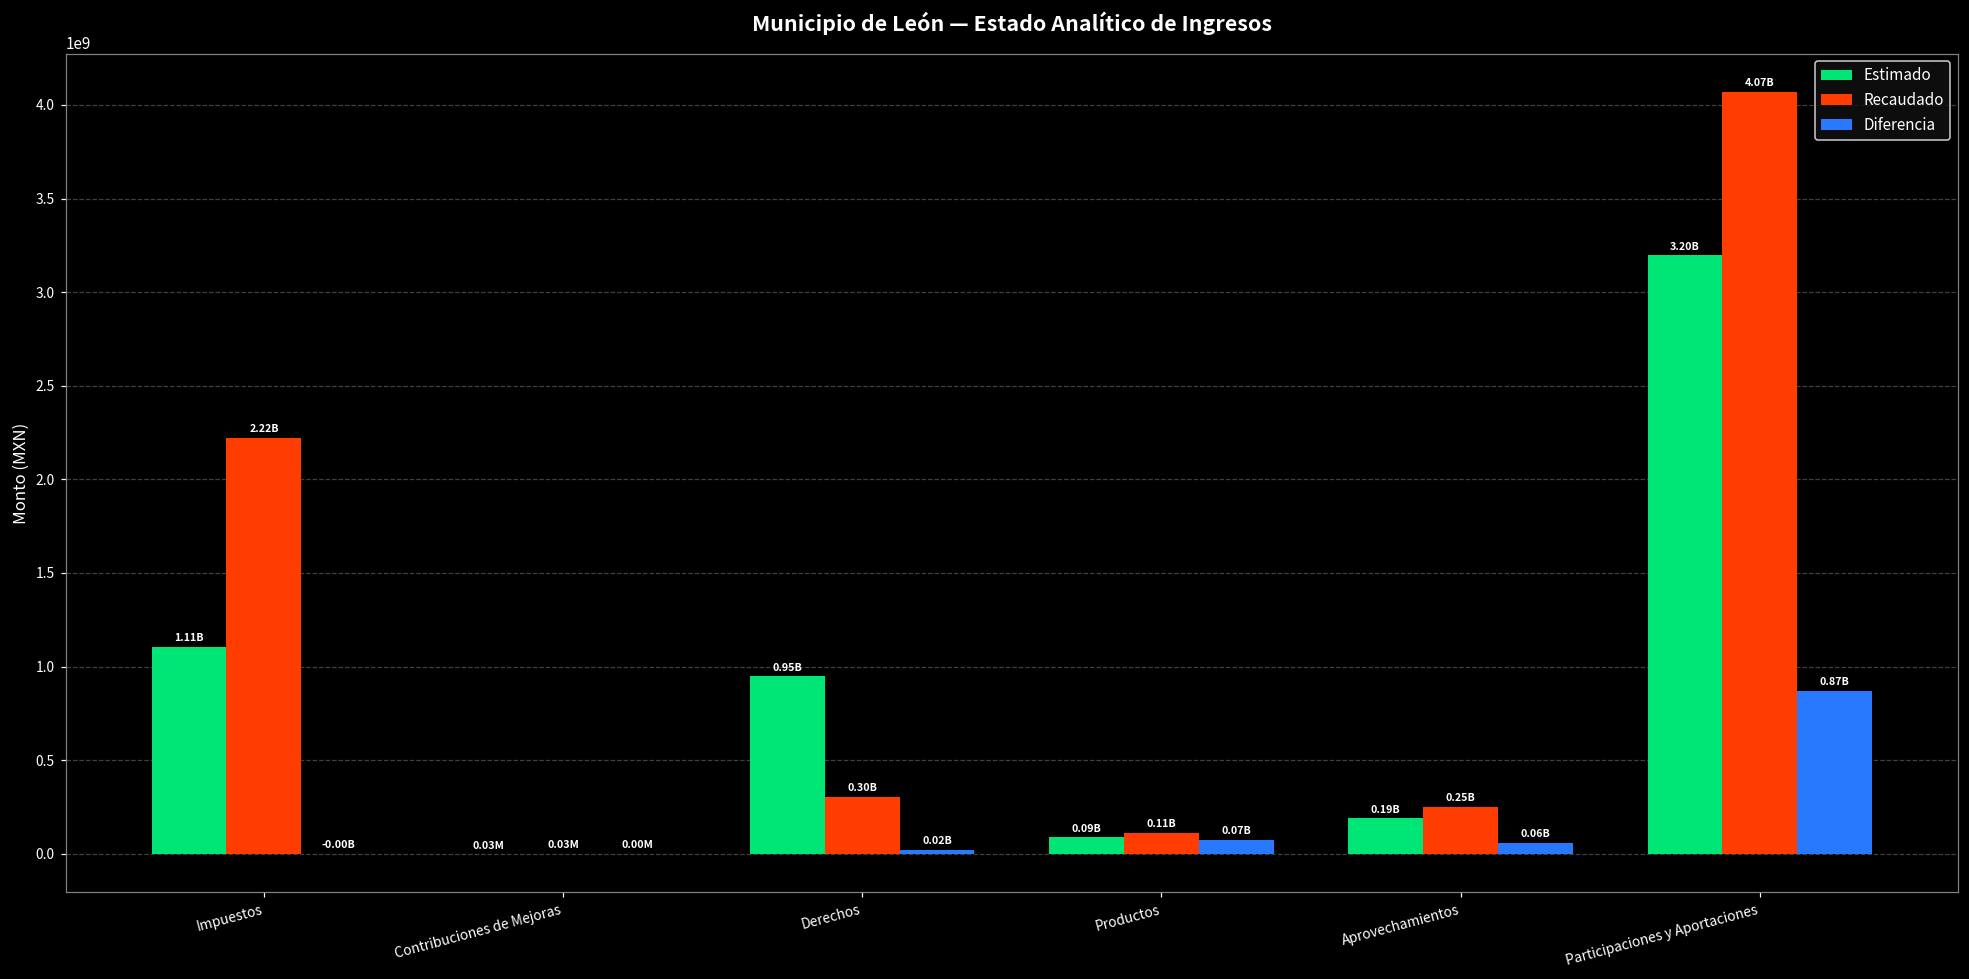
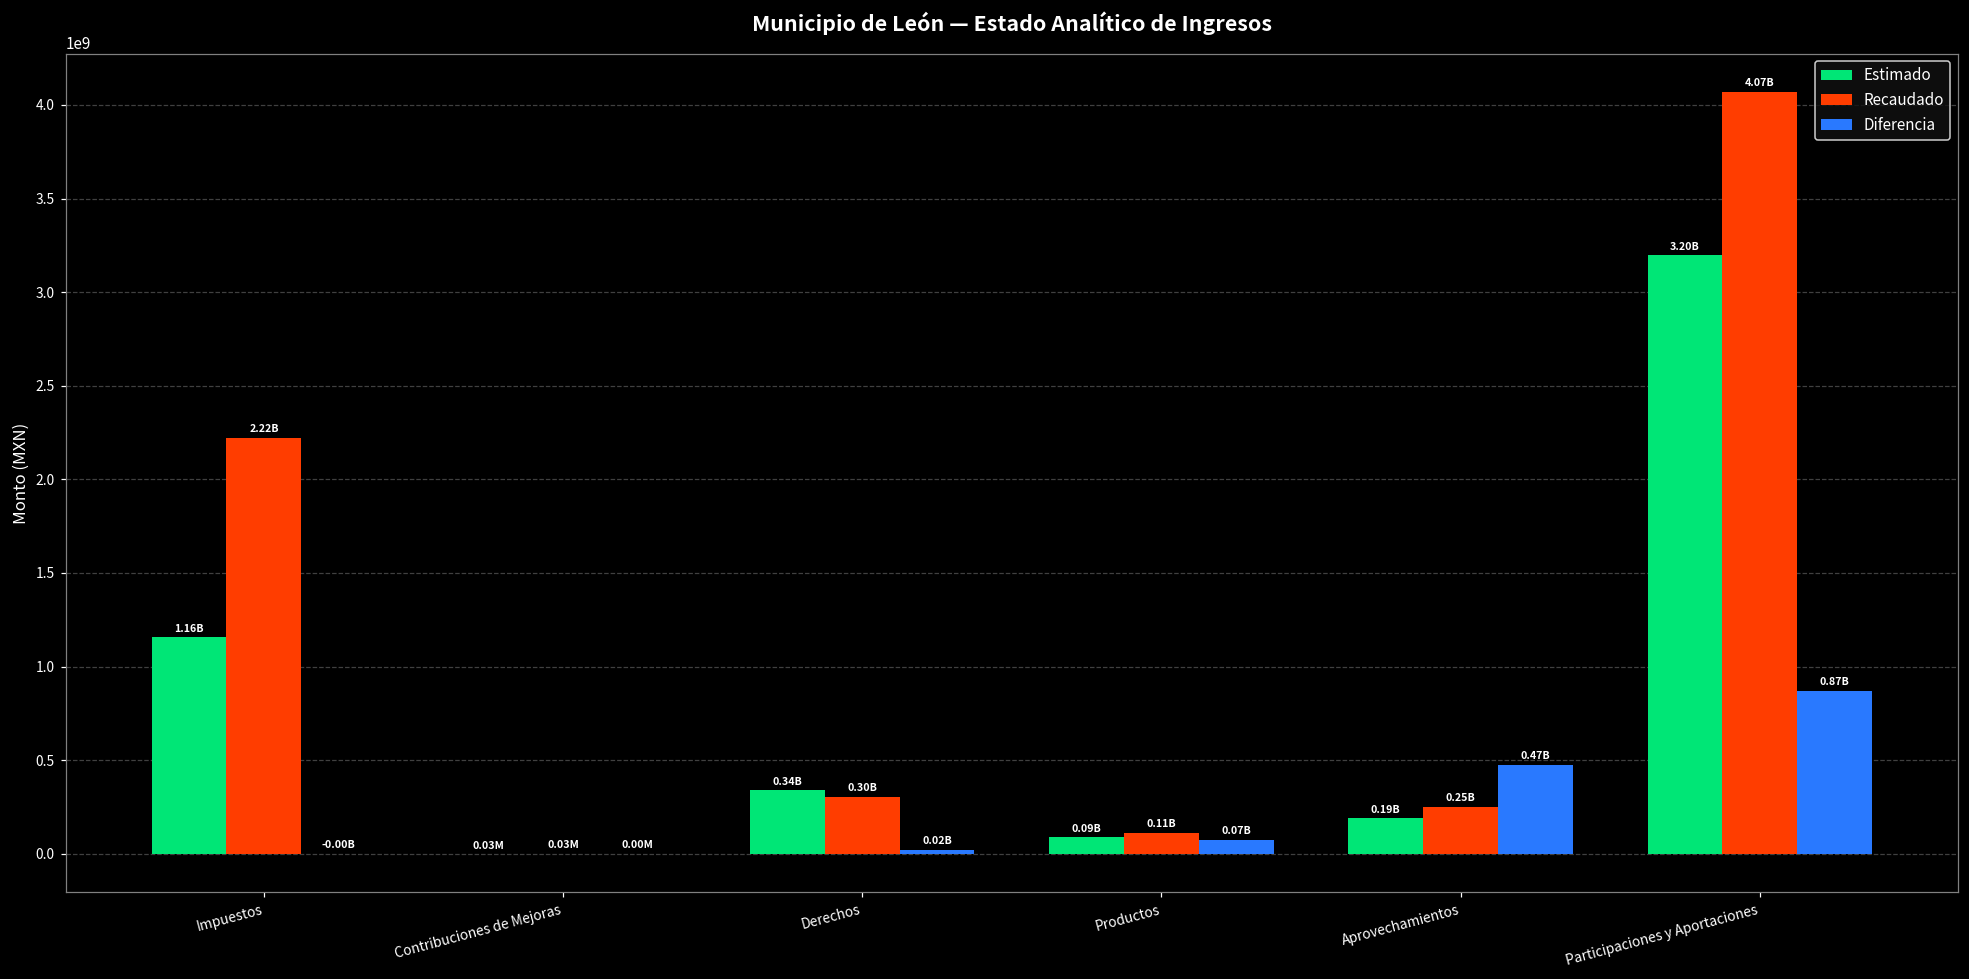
Estimado, Impuestos: 1.11B -> 1.16B
Estimado, Derechos: 0.95B -> 0.34B
Diferencia, Aprovechamientos: 0.06B -> 0.47B
